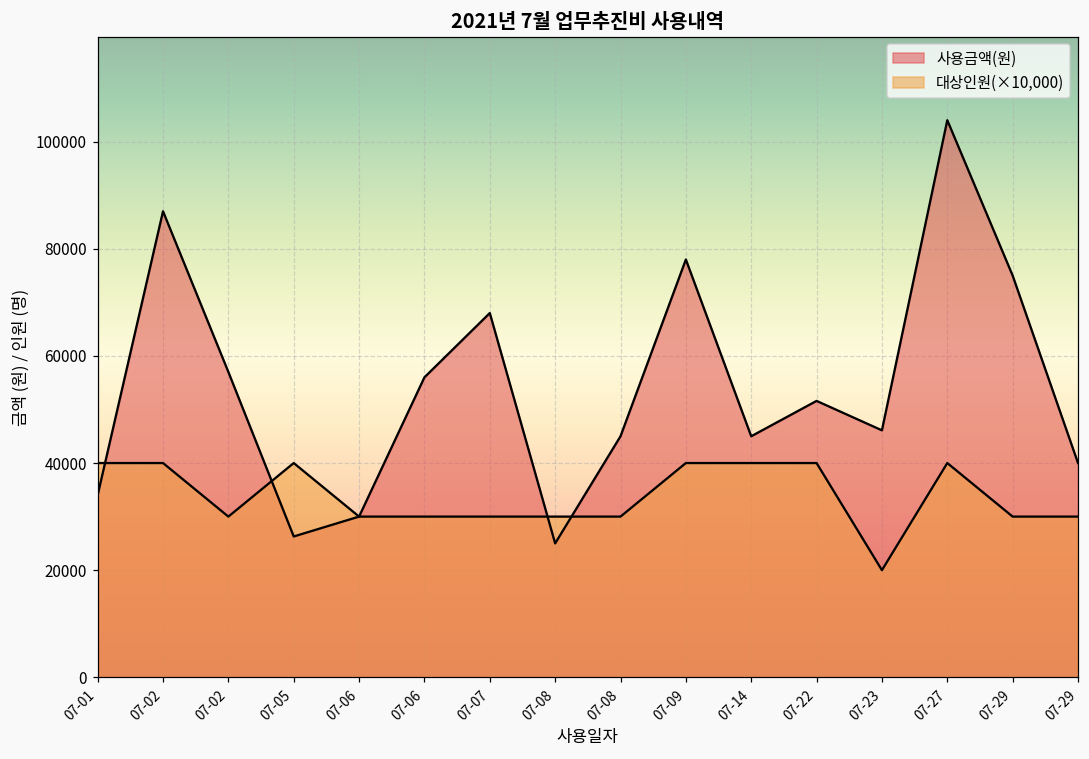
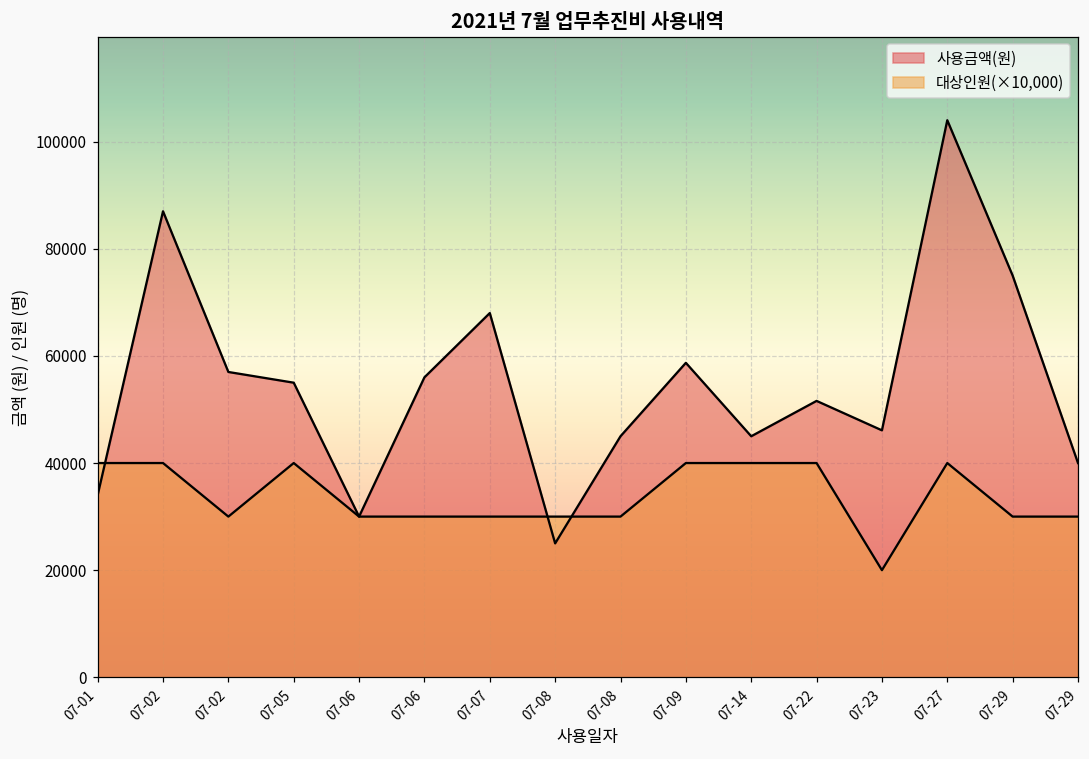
사용금액(원), 07-05: 26000 -> 55000
사용금액(원), 07-09: 78000 -> 59000
